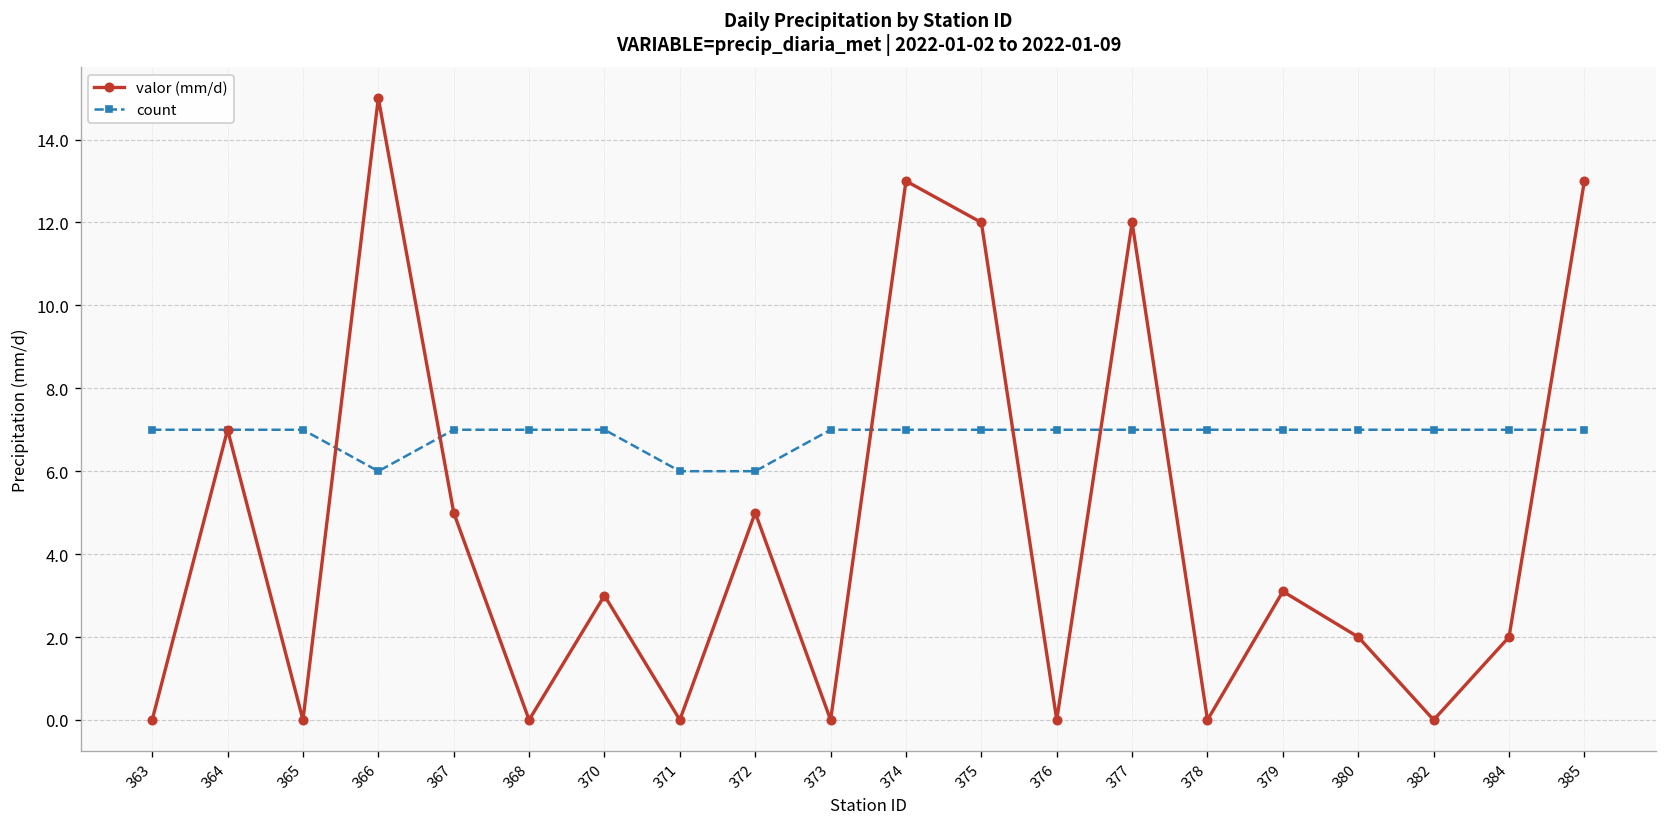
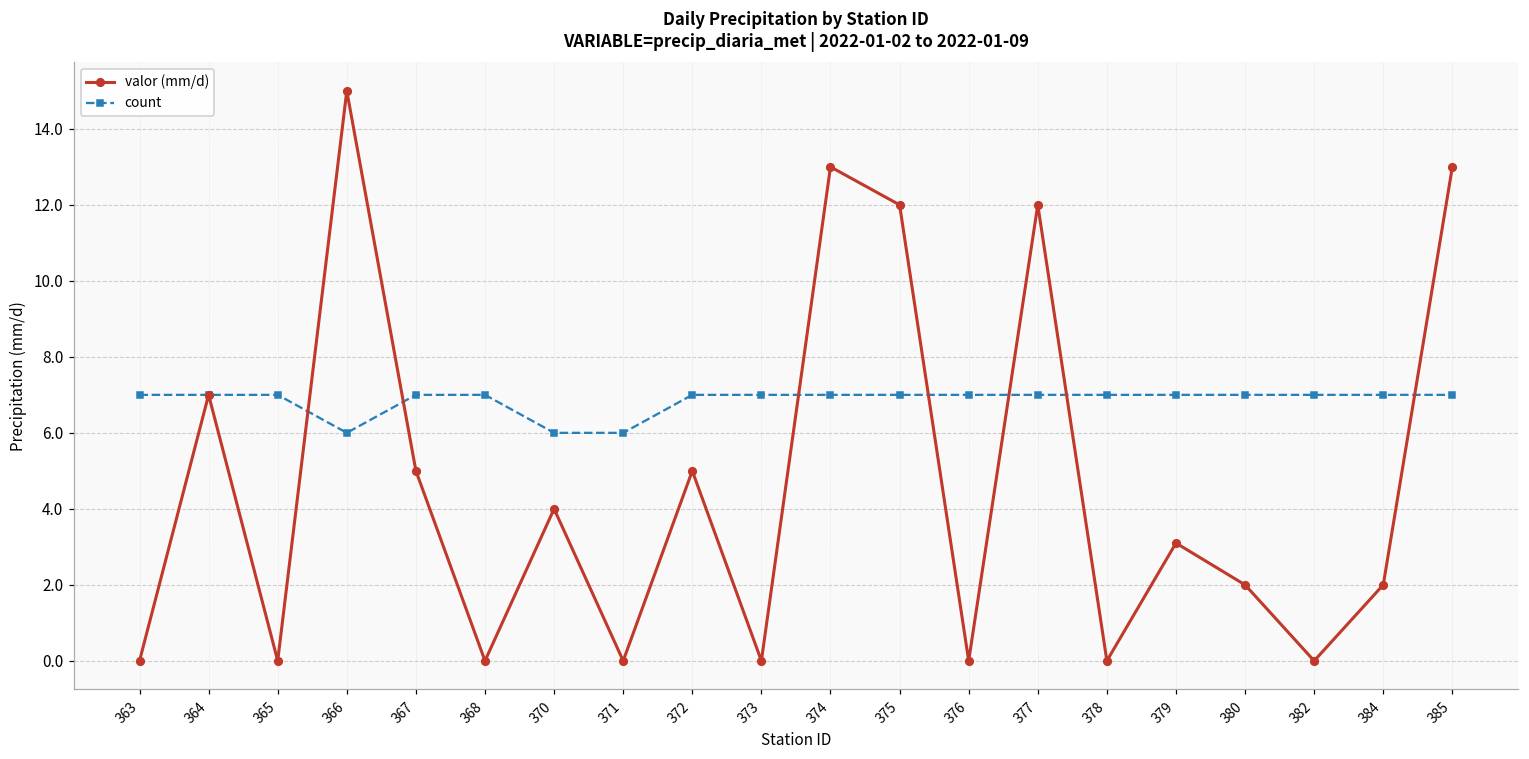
valor (mm/d), 370: 3 -> 4
count, 370: 7 -> 6
count, 372: 6 -> 7
